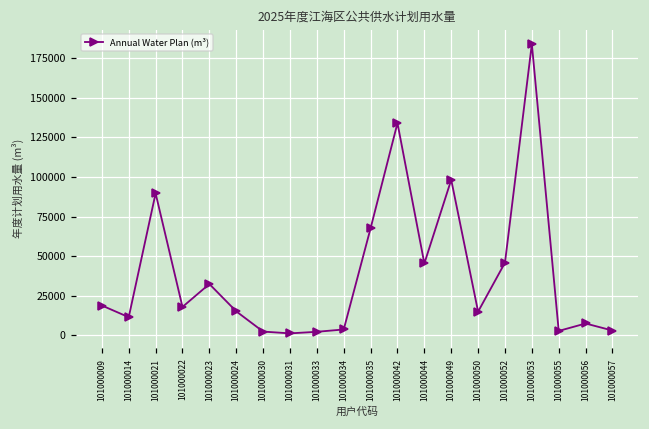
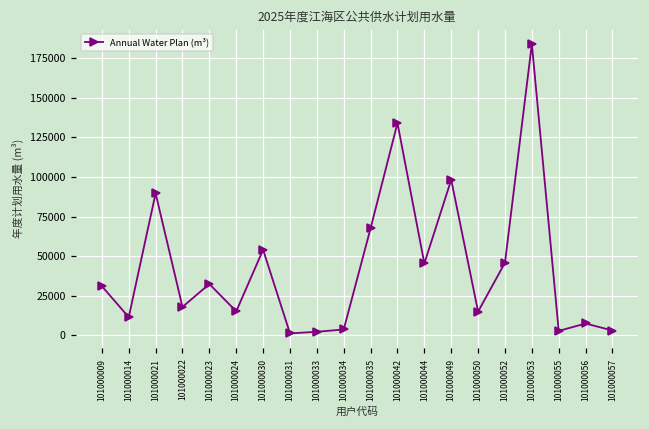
101000009: 19000 -> 31000
101000030: 2000 -> 54000
